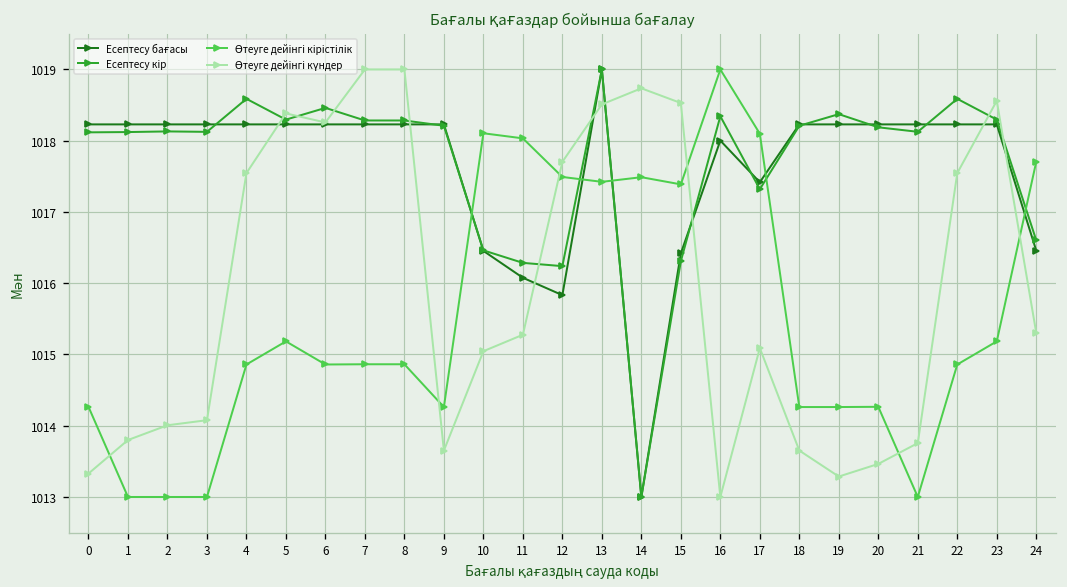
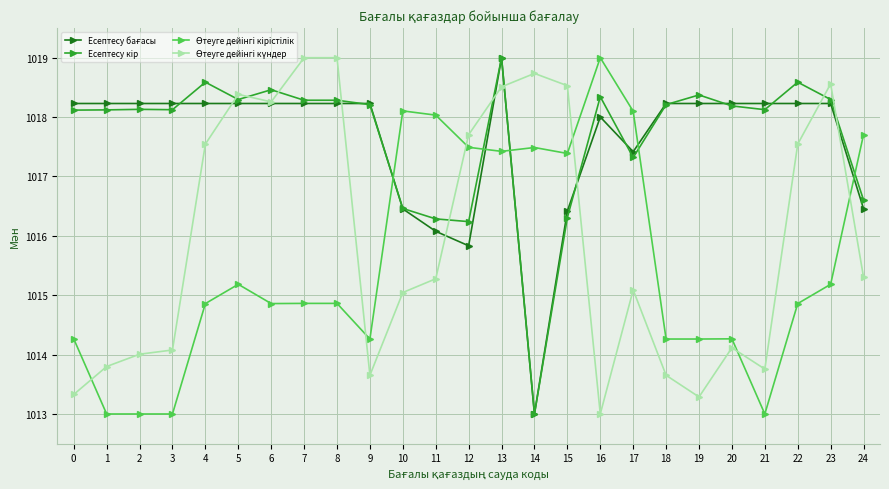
Өтеуге дейінгі күндер, 20: 1013.5 -> 1014.1
